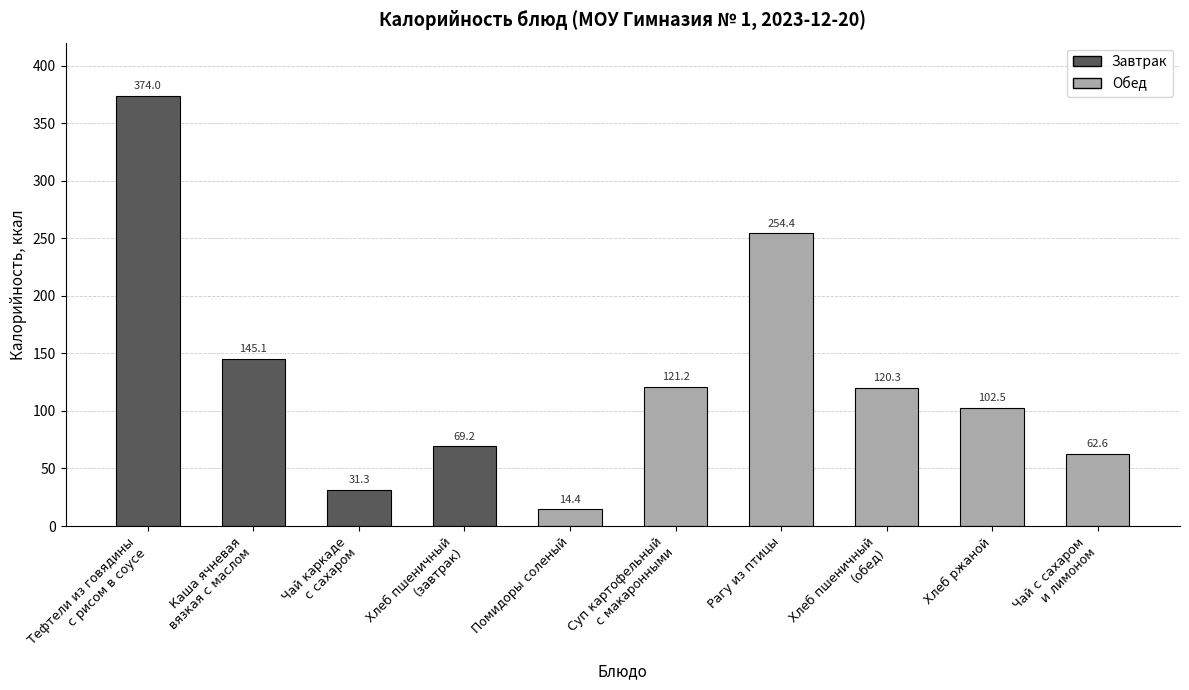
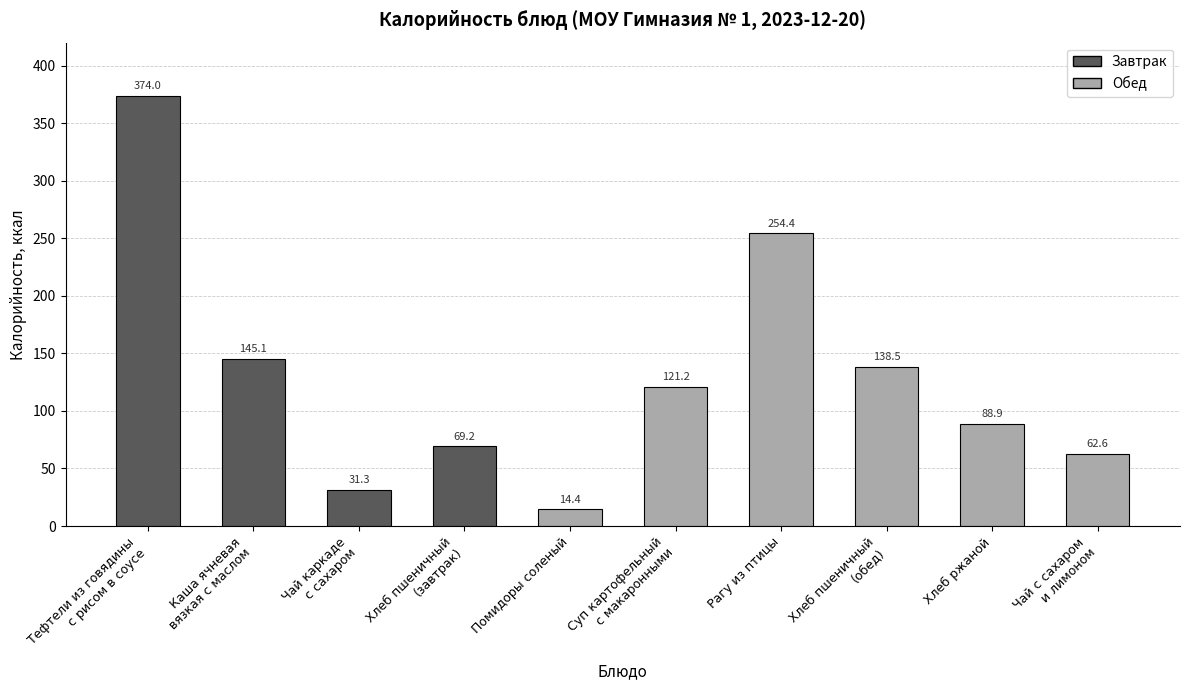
Обед, Хлеб пшеничный (обед): 120.3 -> 138.5
Обед, Хлеб ржаной: 102.5 -> 88.9
